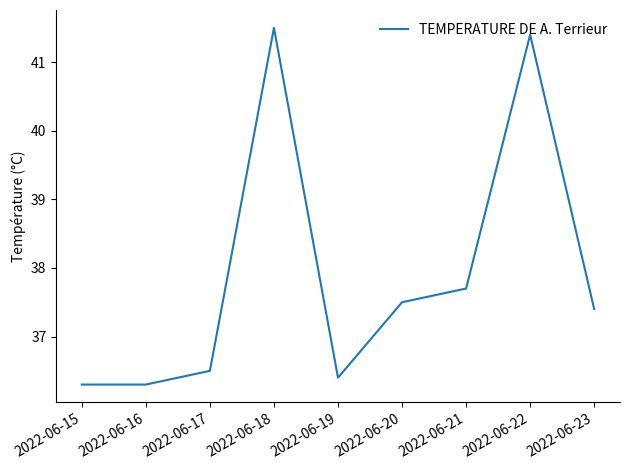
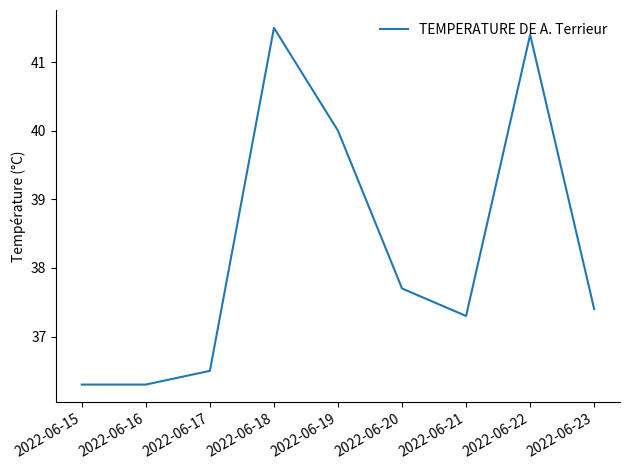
2022-06-19: 36.4 -> 40.0
2022-06-20: 37.5 -> 37.7
2022-06-21: 37.7 -> 37.3
